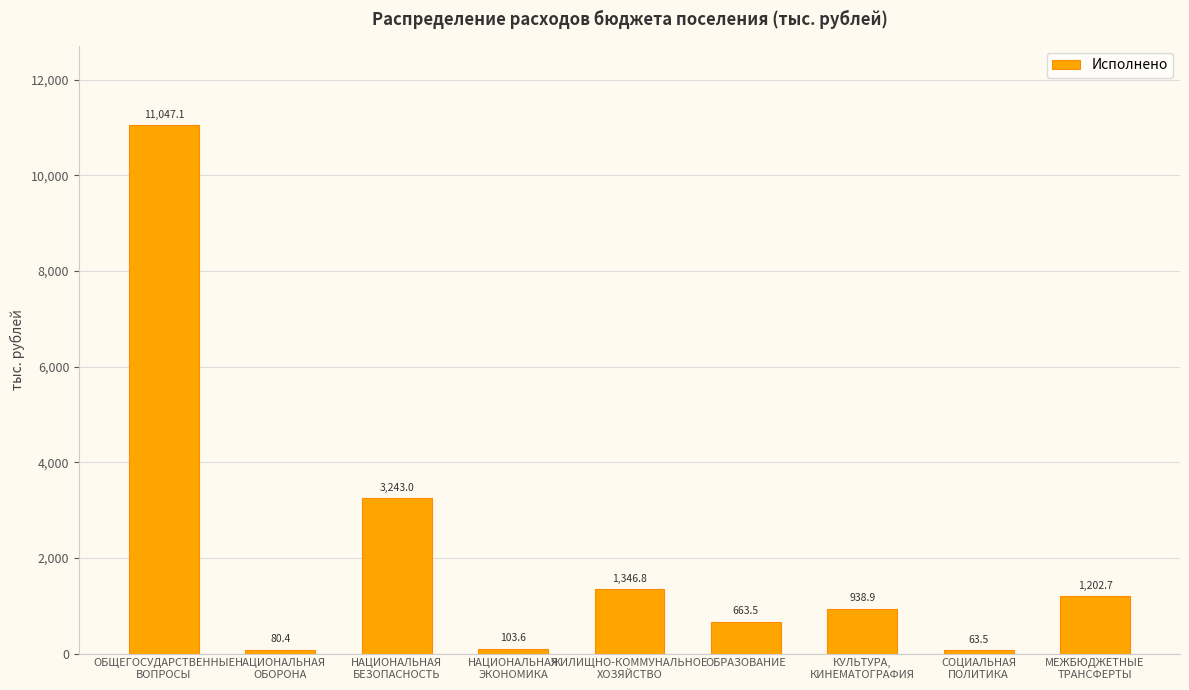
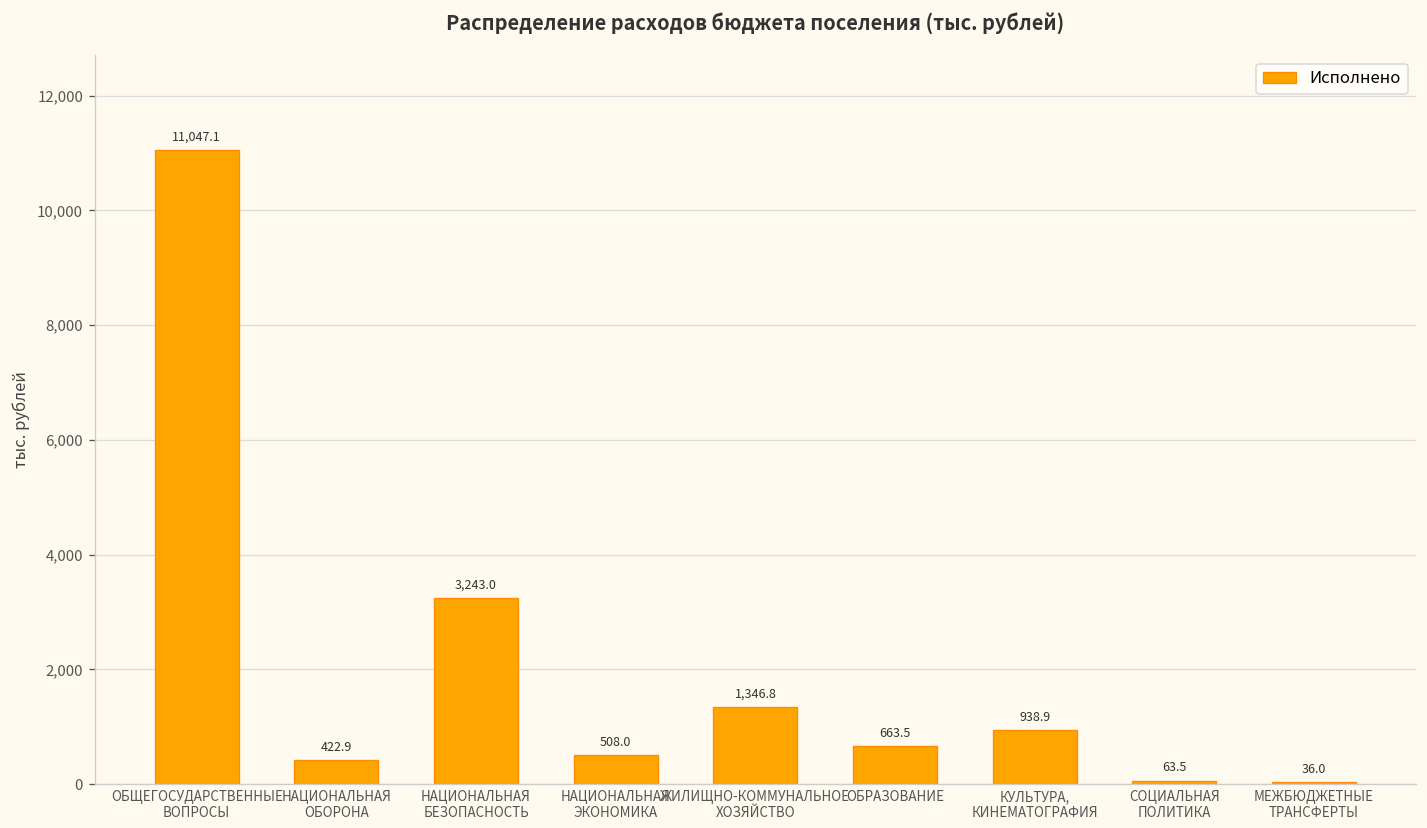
НАЦИОНАЛЬНАЯ ОБОРОНА: 80.4 -> 422.9
НАЦИОНАЛЬНАЯ ЭКОНОМИКА: 103.6 -> 508.0
МЕЖБЮДЖЕТНЫЕ ТРАНСФЕРТЫ: 1,202.7 -> 36.0
